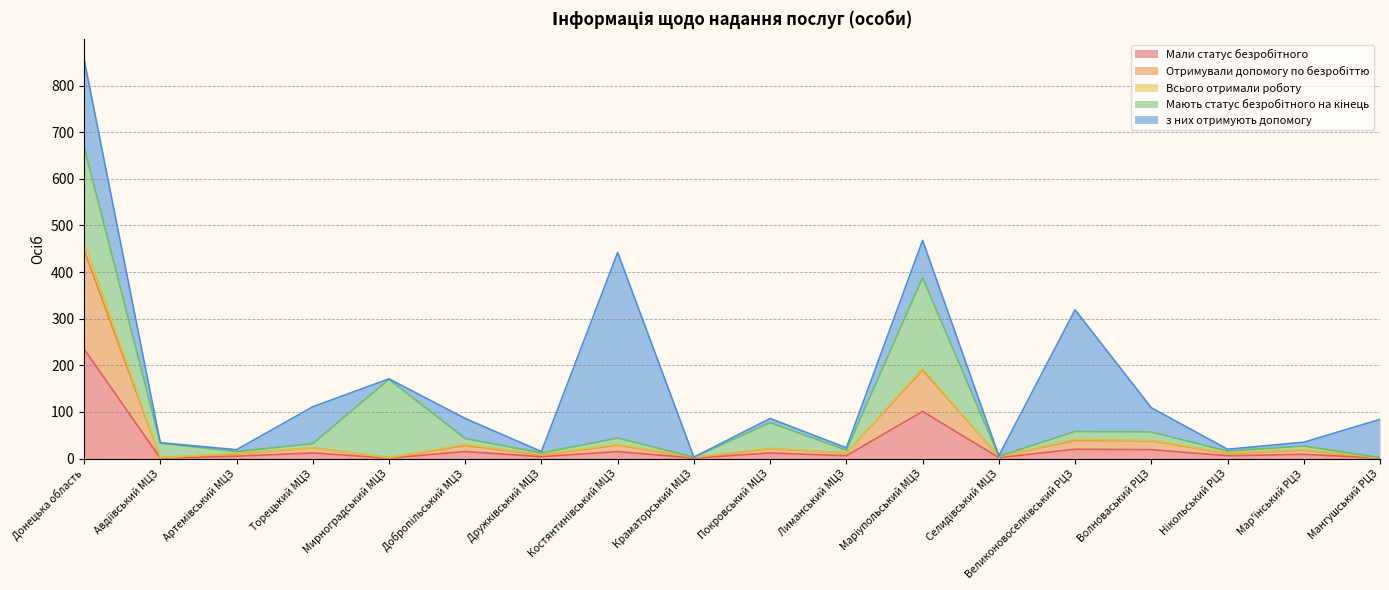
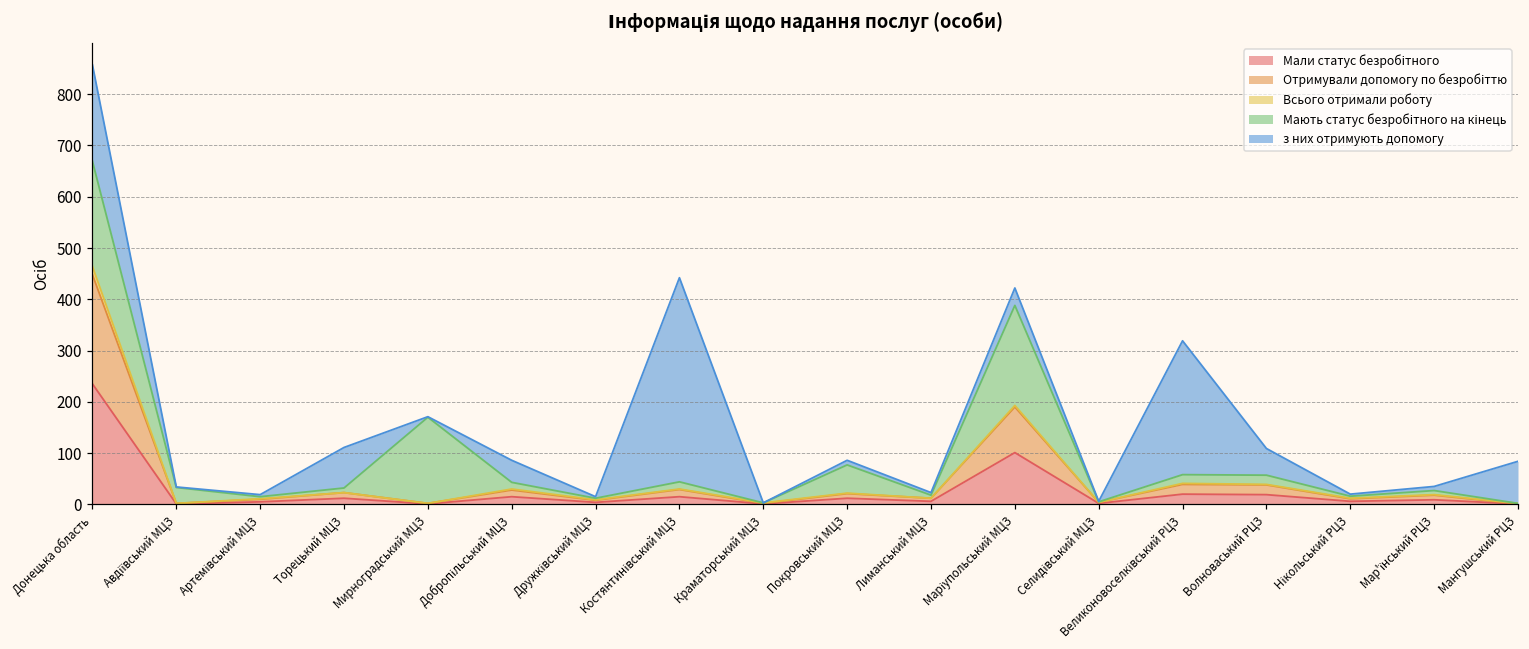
з них отримують допомогу, Маріупольський МЦЗ: 80 -> 30
